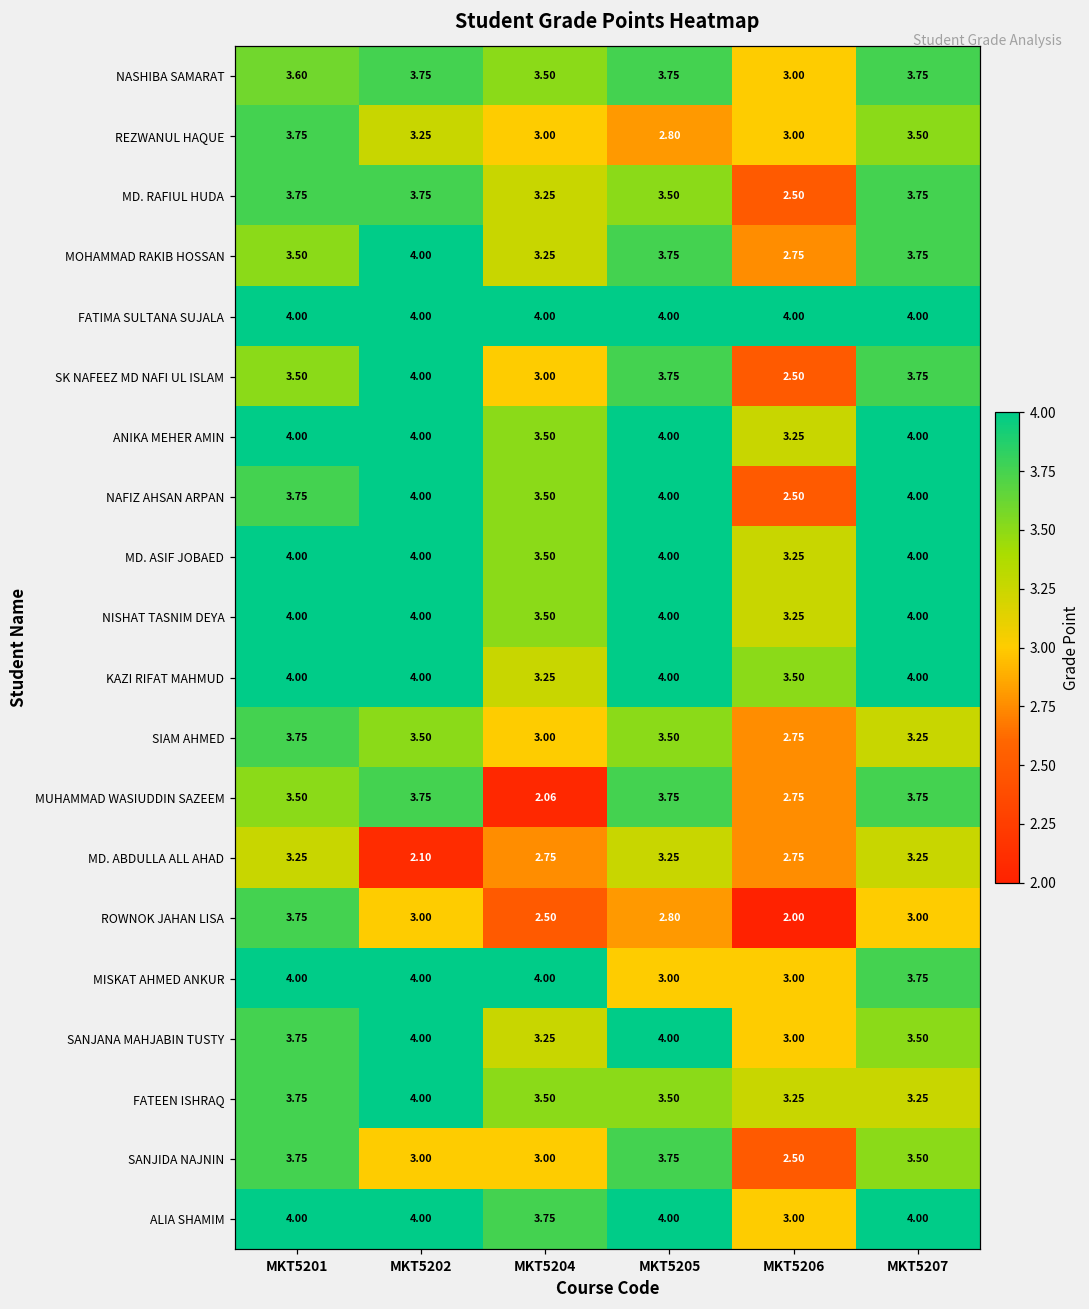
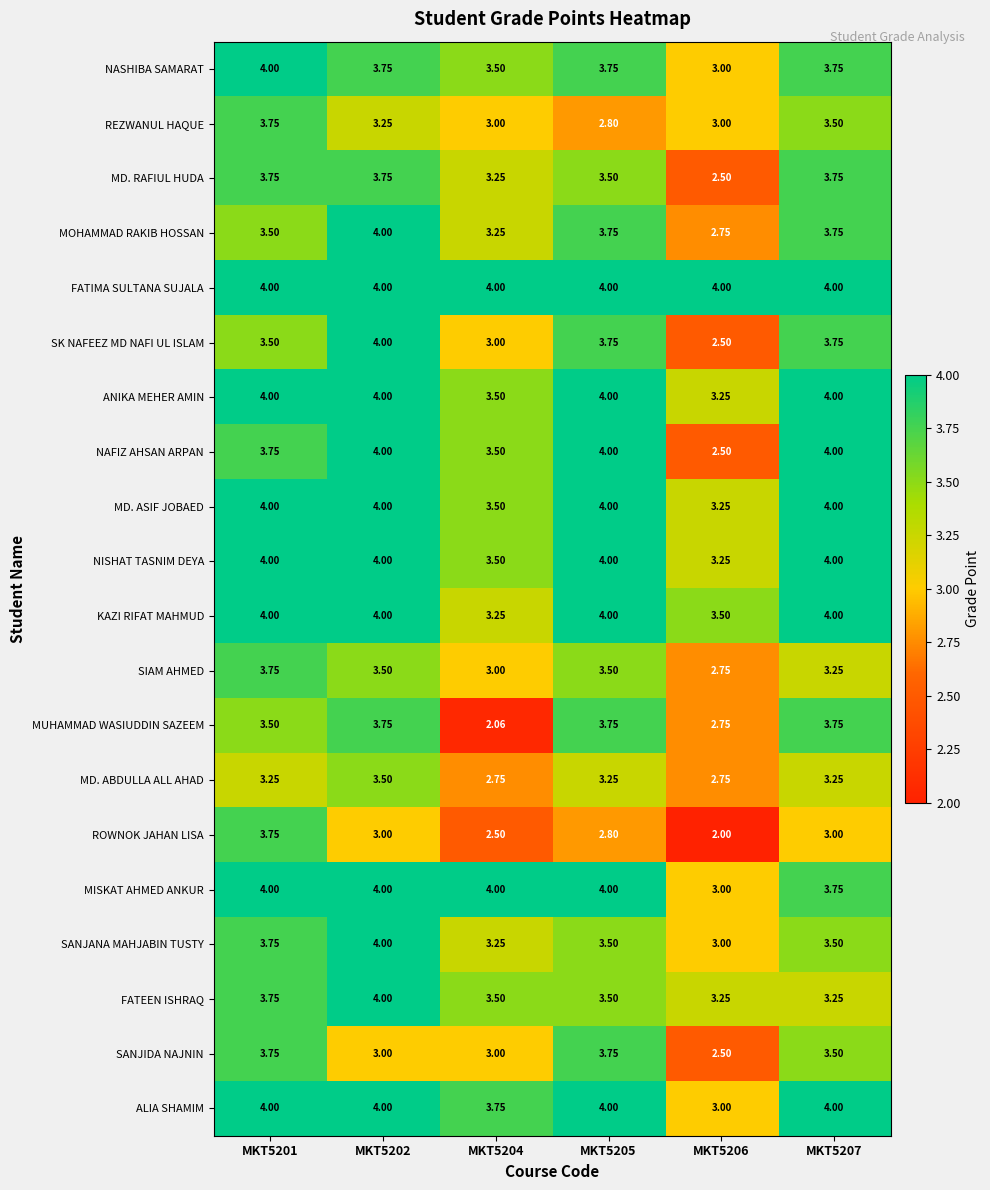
NASHIBA SAMARAT, MKT5201: 3.60 -> 4.00
MD. ABDULLA ALL AHAD, MKT5202: 2.10 -> 3.50
MISKAT AHMED ANKUR, MKT5205: 3.00 -> 4.00
SANJANA MAHJABIN TUSTY, MKT5205: 4.00 -> 3.50
